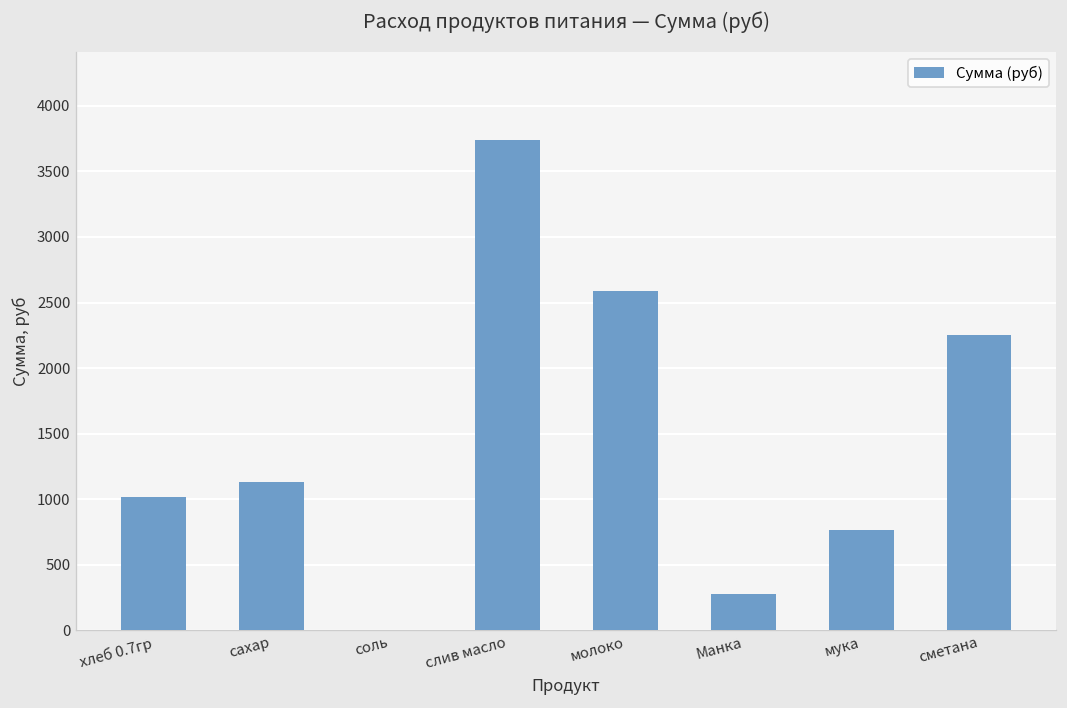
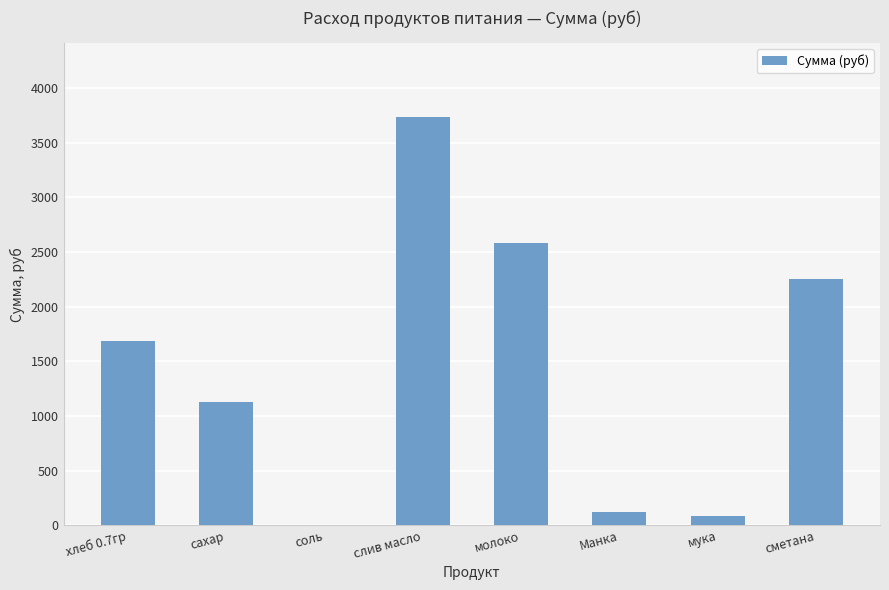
хлеб 0.7гр: 1010 -> 1690
Манка: 270 -> 120
мука: 760 -> 90
